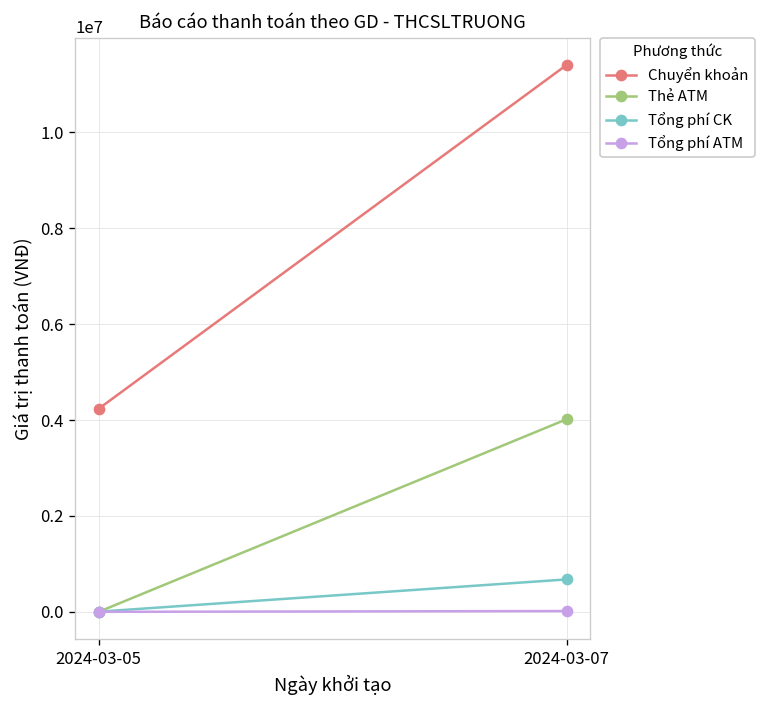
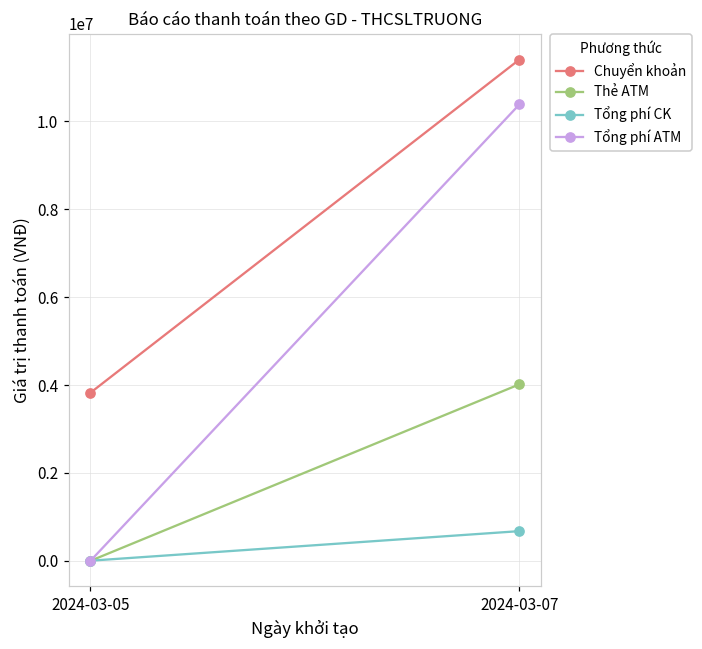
Chuyển khoản, 2024-03-05: 4200000 -> 3800000
Tổng phí ATM, 2024-03-07: 0 -> 10400000
